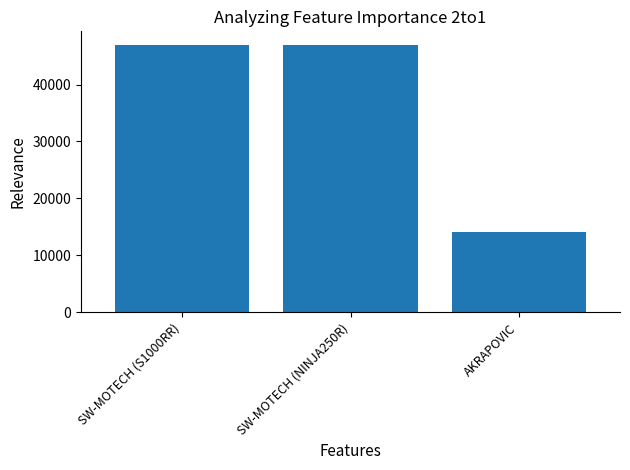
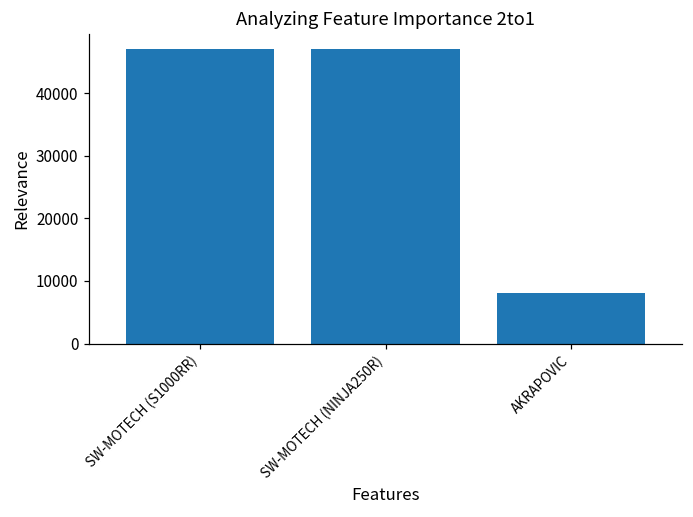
AKRAPOVIC: 14000 -> 8000
